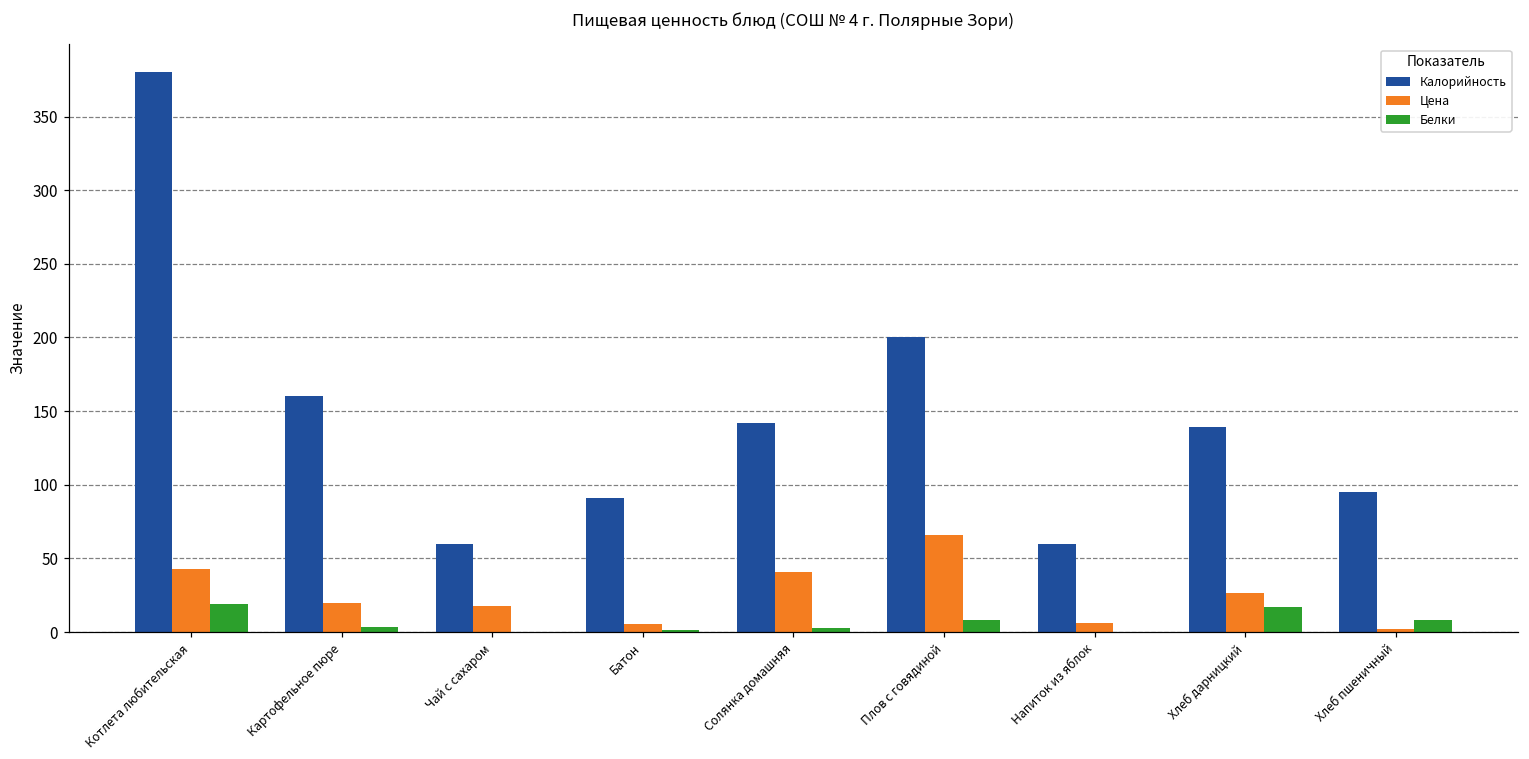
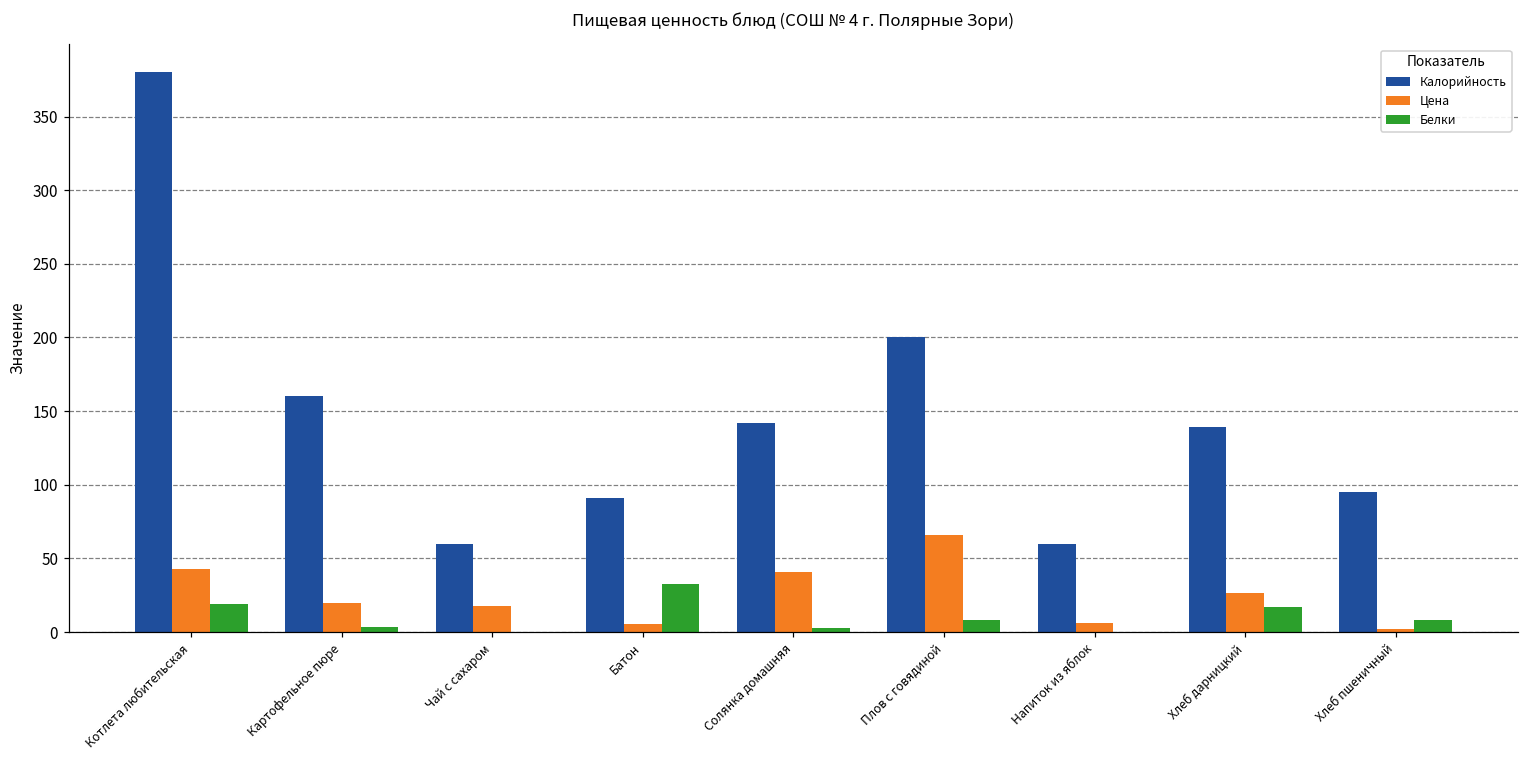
Белки, Батон: 2 -> 33
